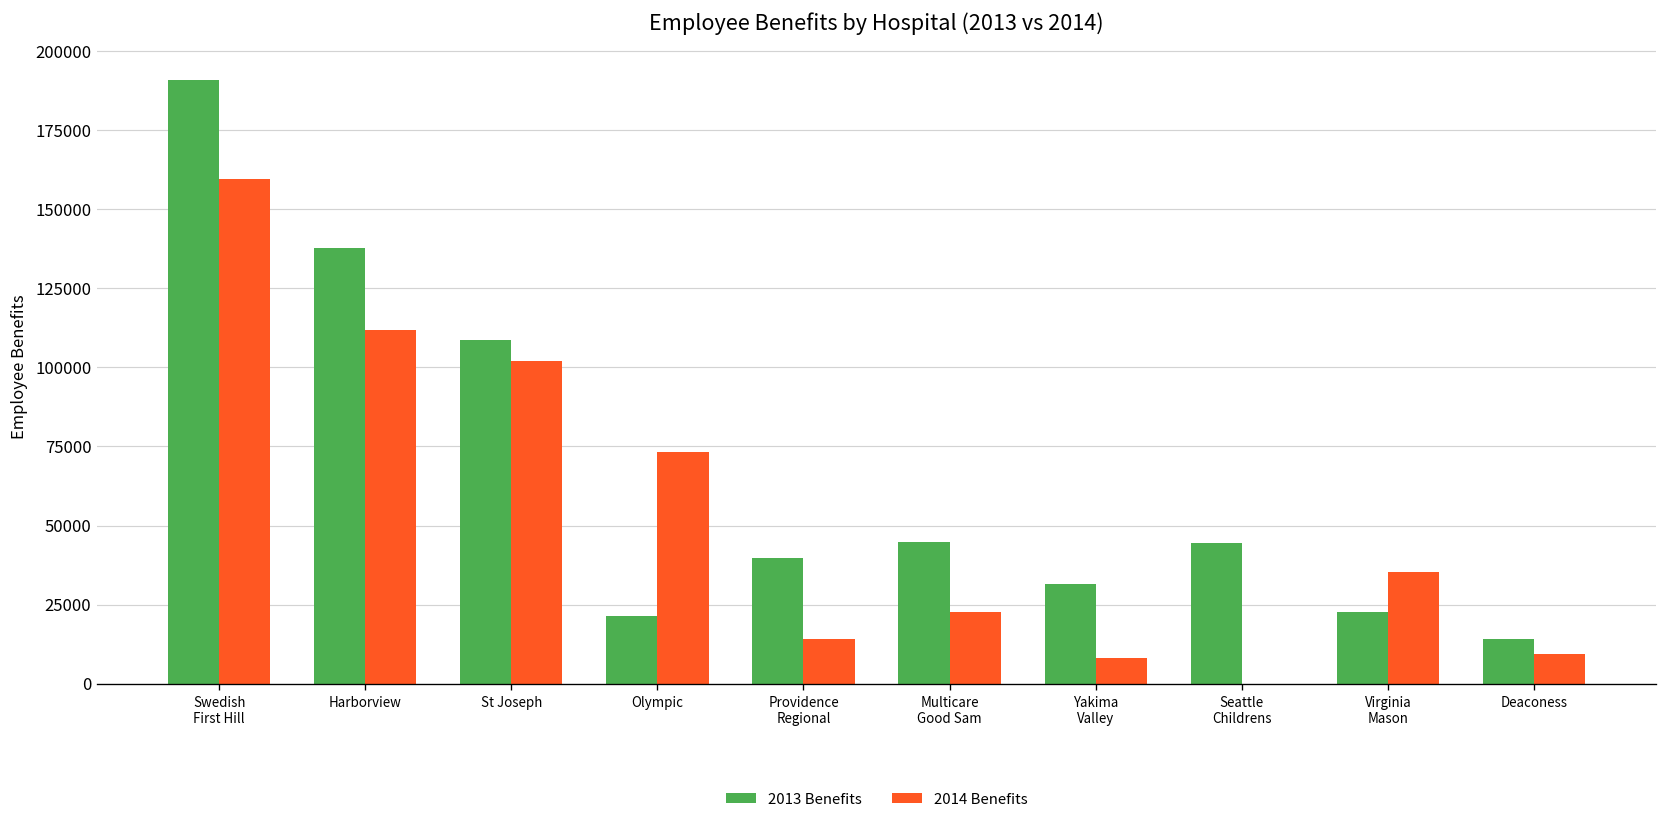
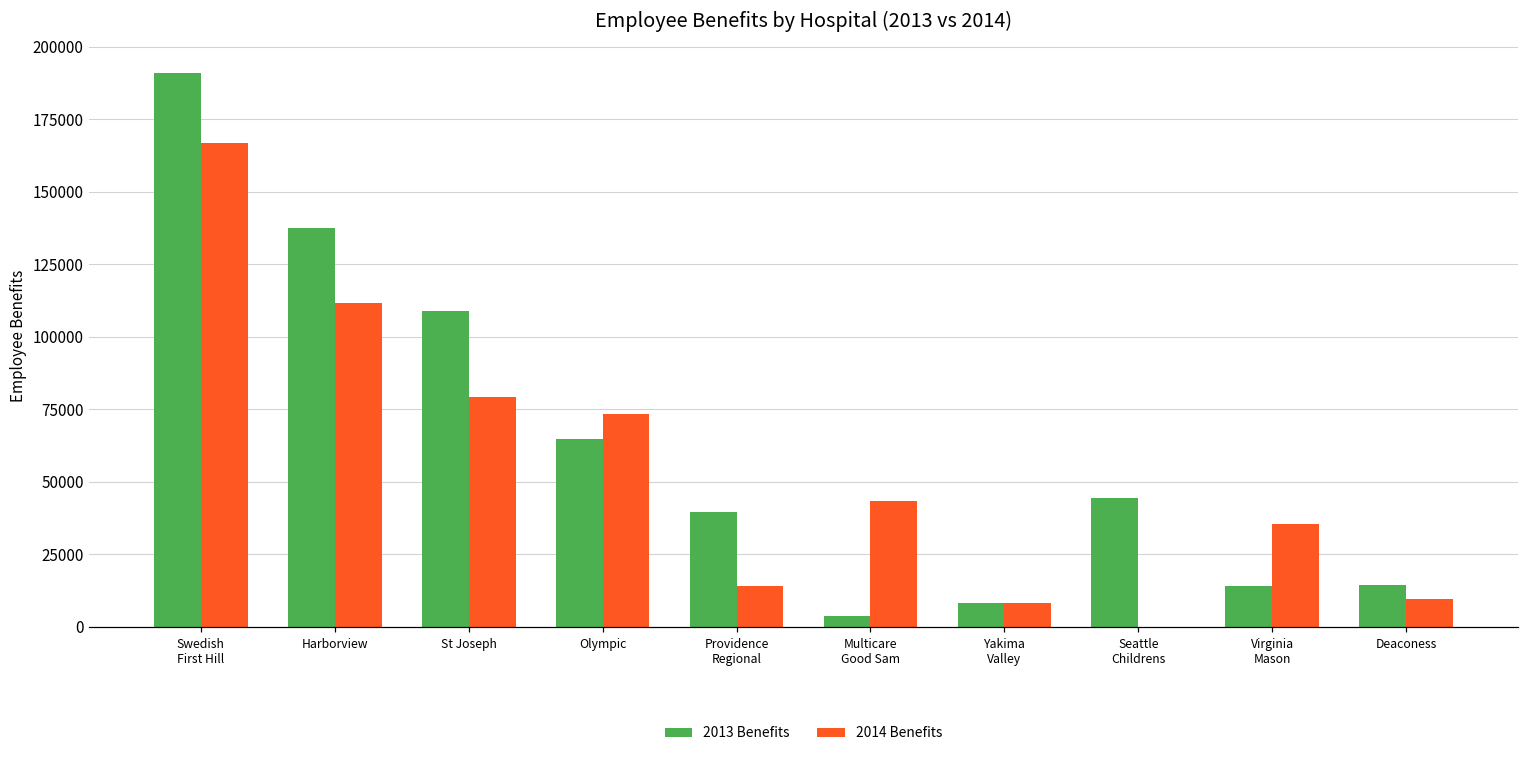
2014 Benefits, Swedish First Hill: 159000 -> 167000
2014 Benefits, St Joseph: 102000 -> 79000
2013 Benefits, Olympic: 21000 -> 65000
2013 Benefits, Multicare Good Sam: 45000 -> 4000
2014 Benefits, Multicare Good Sam: 23000 -> 43000
2013 Benefits, Yakima Valley: 31000 -> 8000
2013 Benefits, Virginia Mason: 23000 -> 14000
